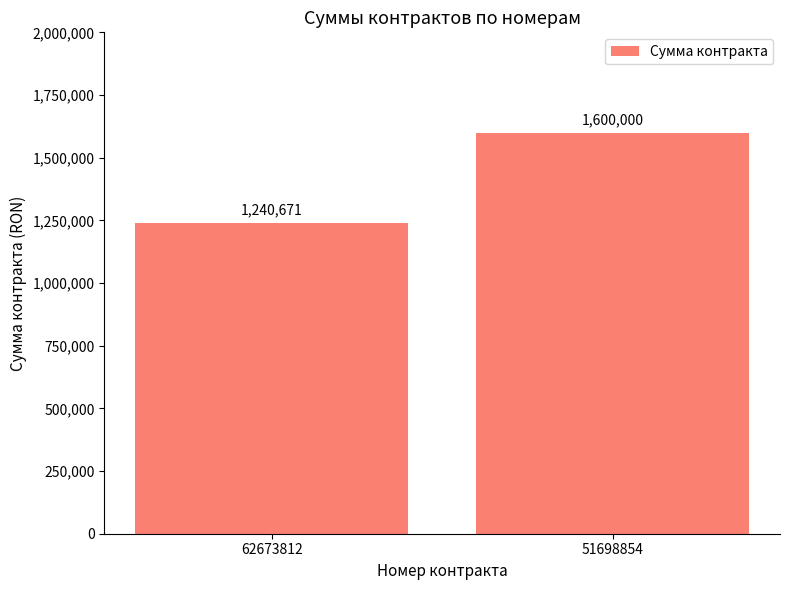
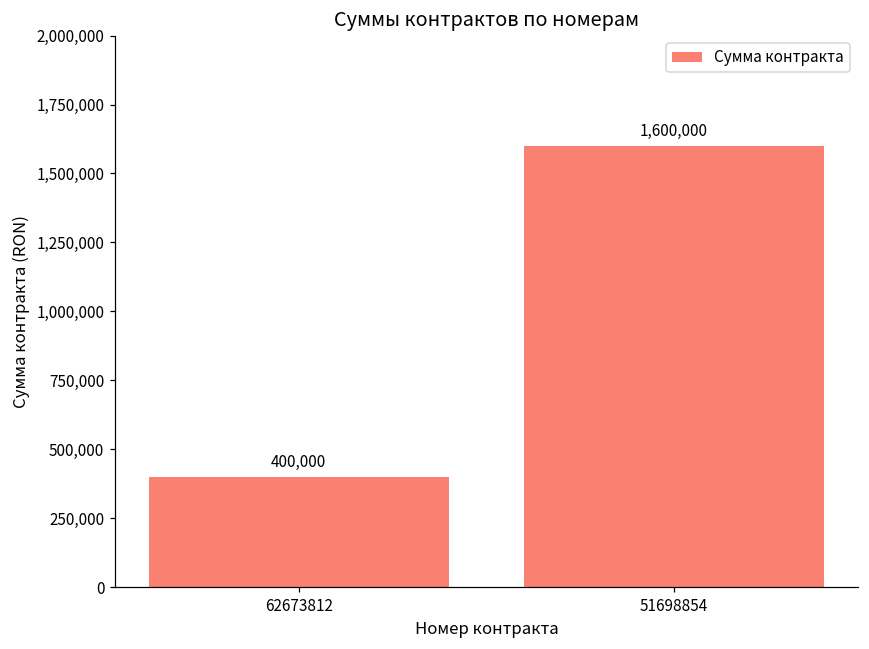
62673812: 1,240,671 -> 400,000
